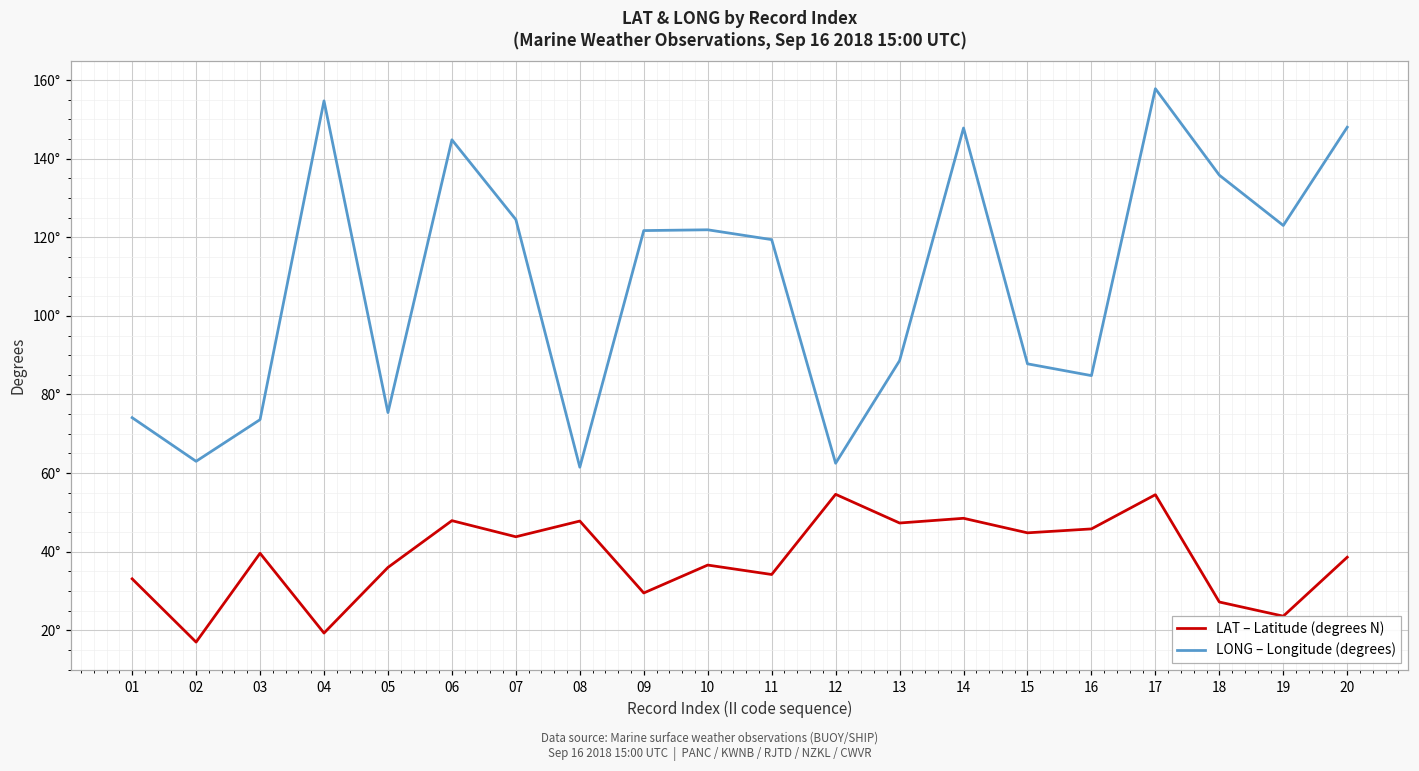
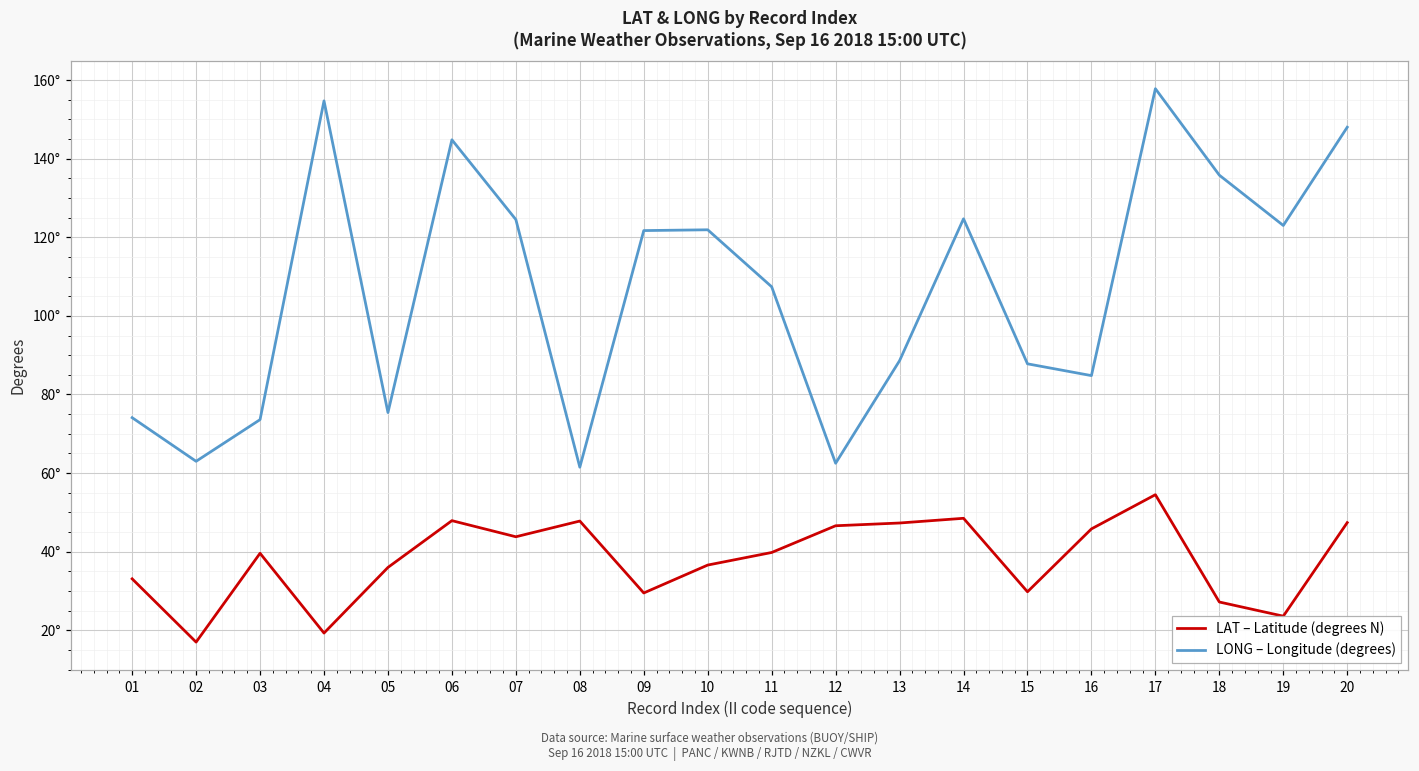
LAT – Latitude (degrees N), 11: 34° -> 40°
LONG – Longitude (degrees), 11: 119° -> 107°
LAT – Latitude (degrees N), 12: 55° -> 47°
LONG – Longitude (degrees), 14: 148° -> 125°
LAT – Latitude (degrees N), 15: 45° -> 30°
LAT – Latitude (degrees N), 20: 39° -> 47°
